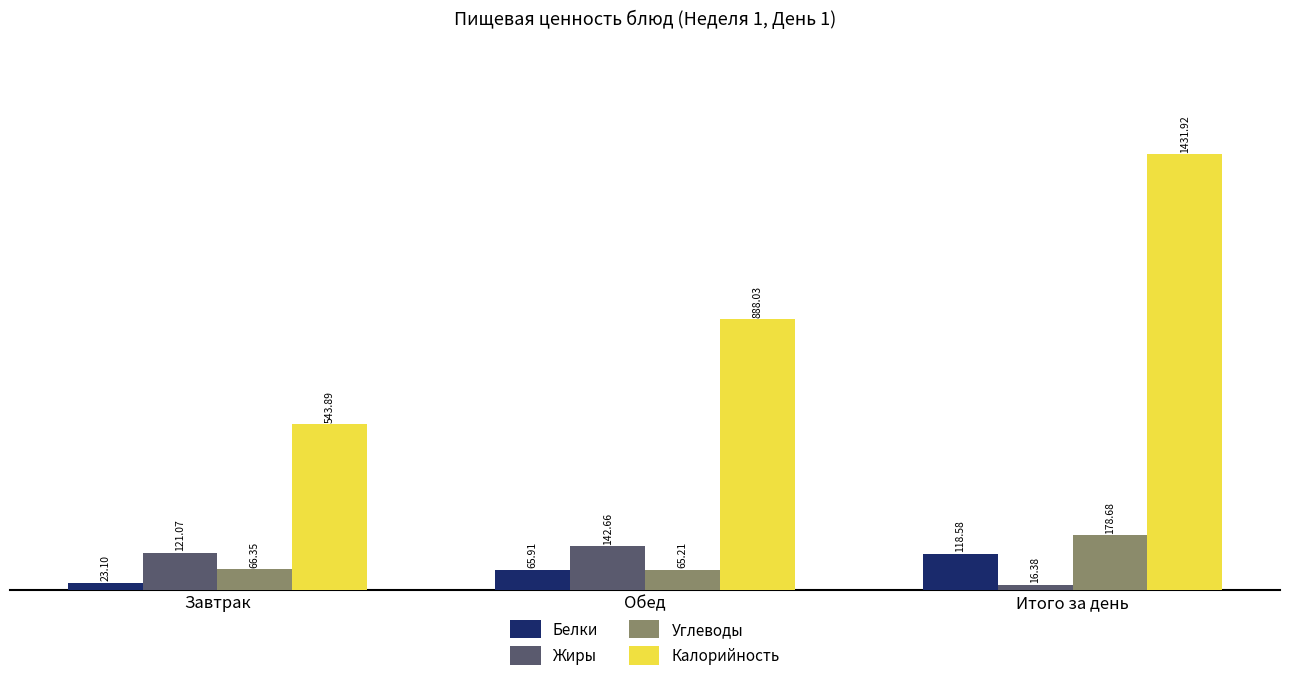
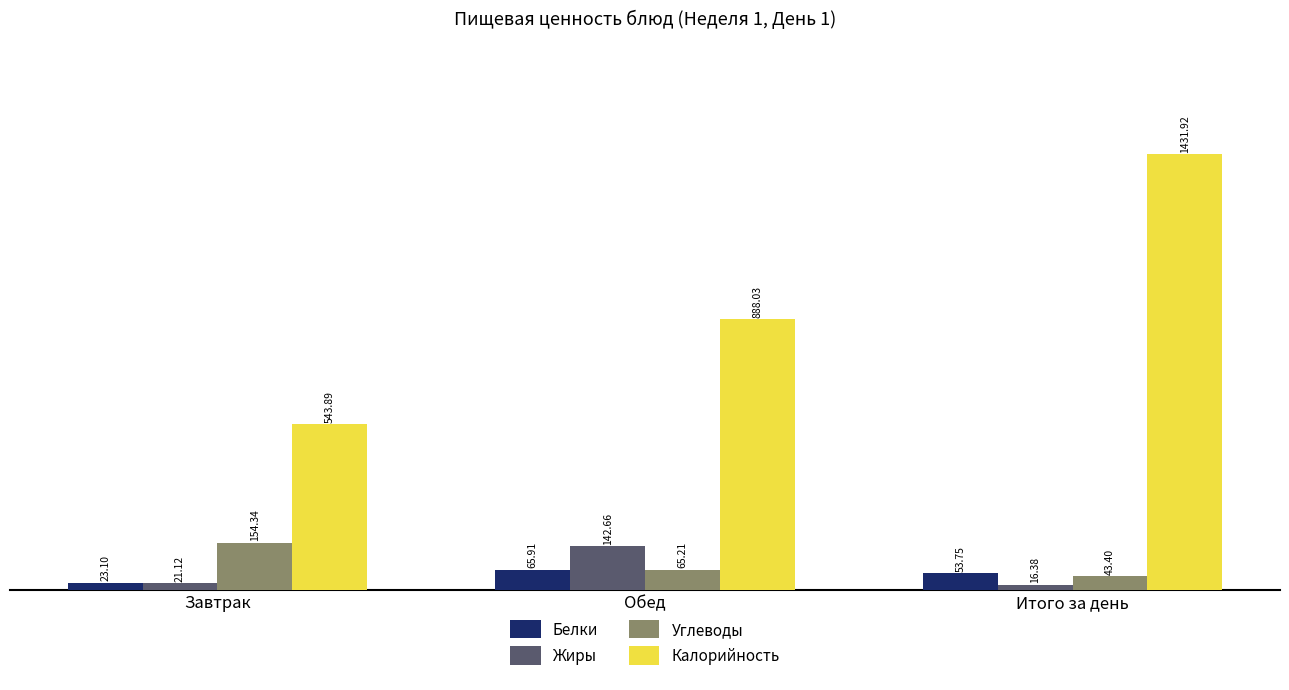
Жиры, Завтрак: 121.07 -> 21.12
Углеводы, Завтрак: 66.35 -> 154.34
Белки, Итого за день: 118.58 -> 53.75
Углеводы, Итого за день: 178.68 -> 43.40
